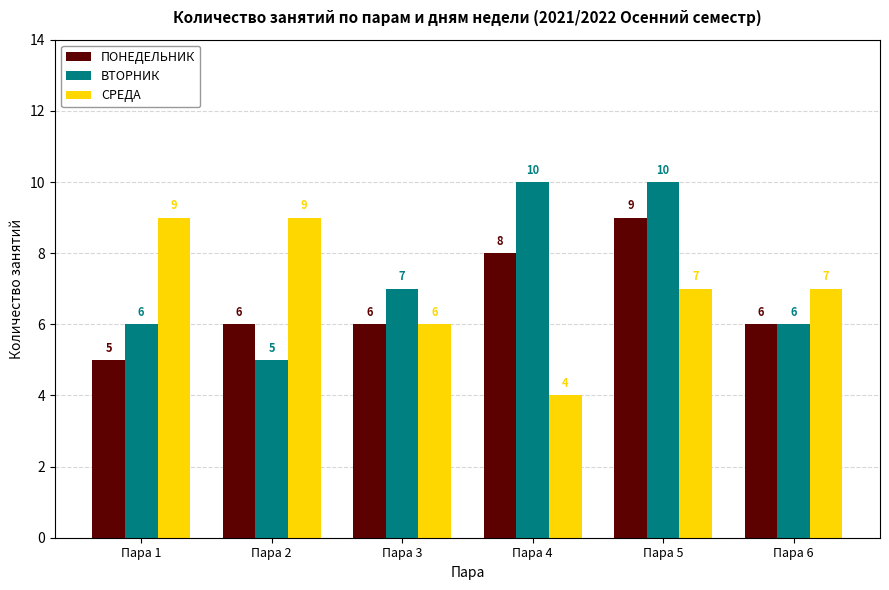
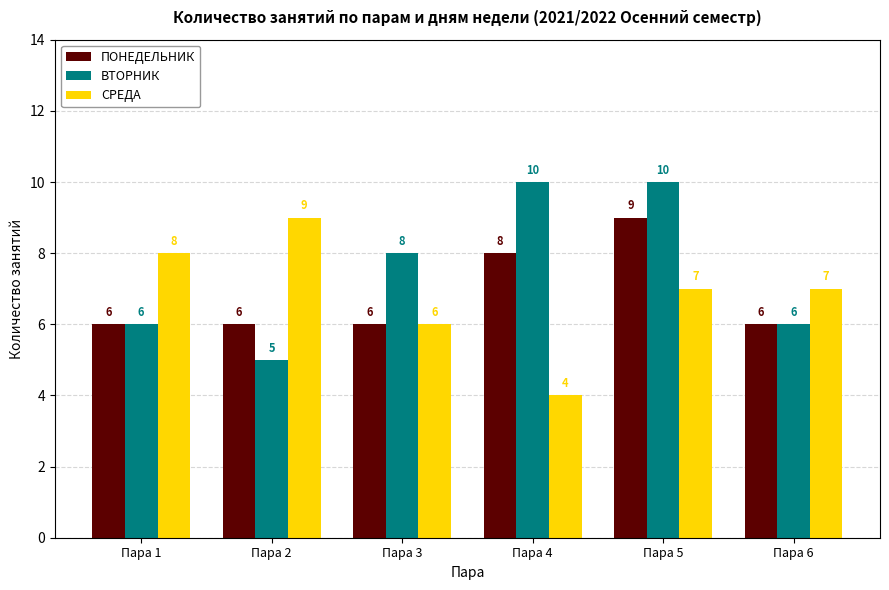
ПОНЕДЕЛЬНИК, Пара 1: 5 -> 6
СPЕДА, Пара 1: 9 -> 8
ВТОPНИК, Пара 3: 7 -> 8
